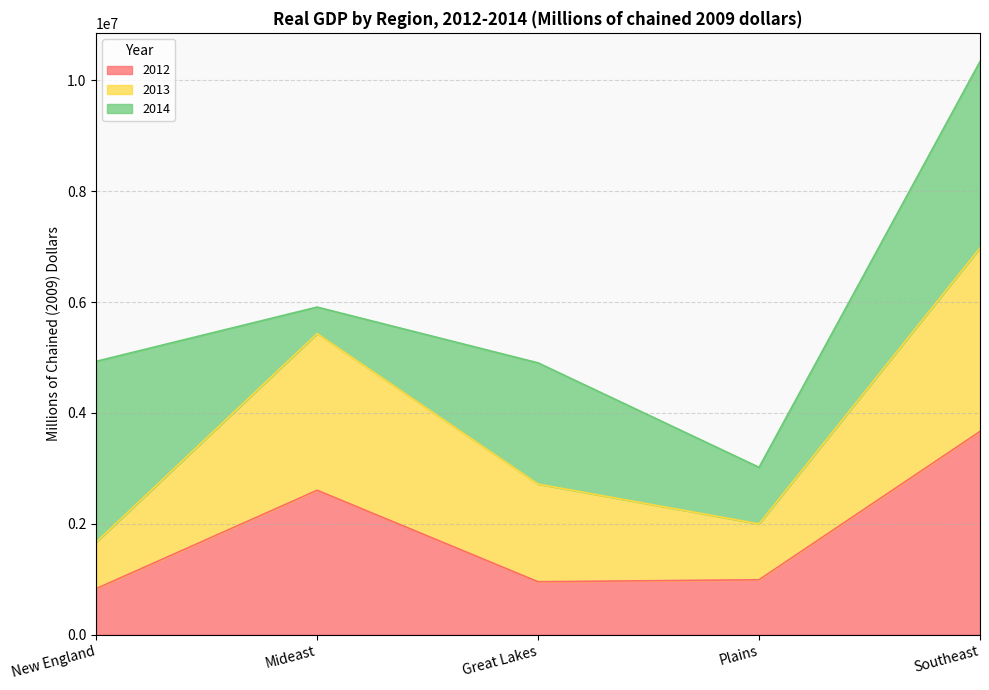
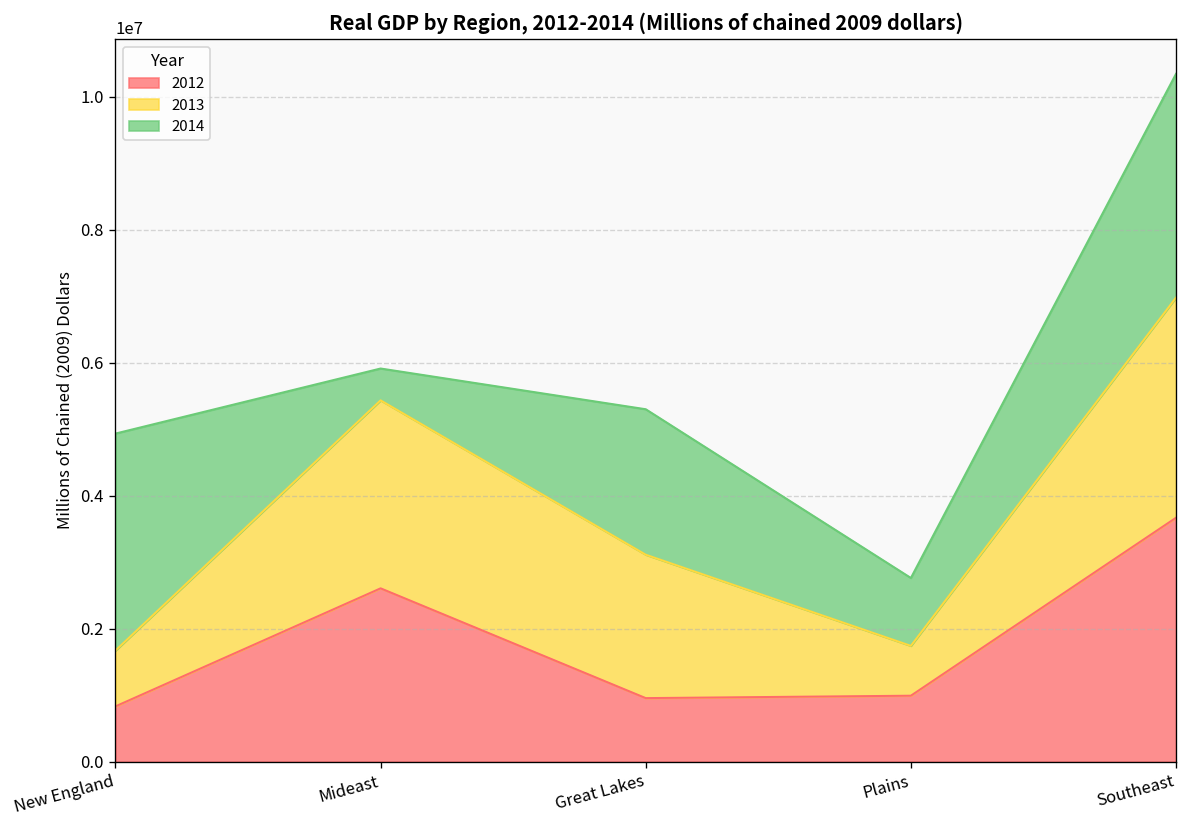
2013, Great Lakes: 1800000 -> 2200000
2013, Plains: 1000000 -> 700000
